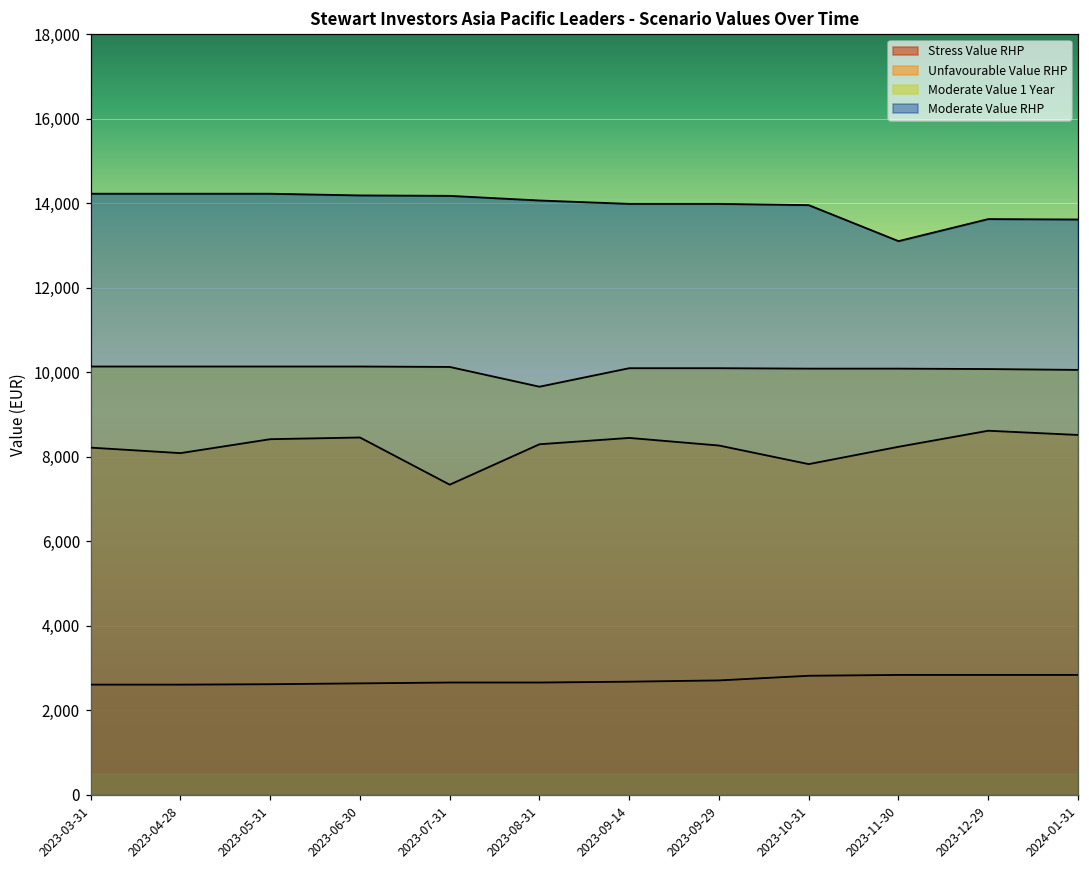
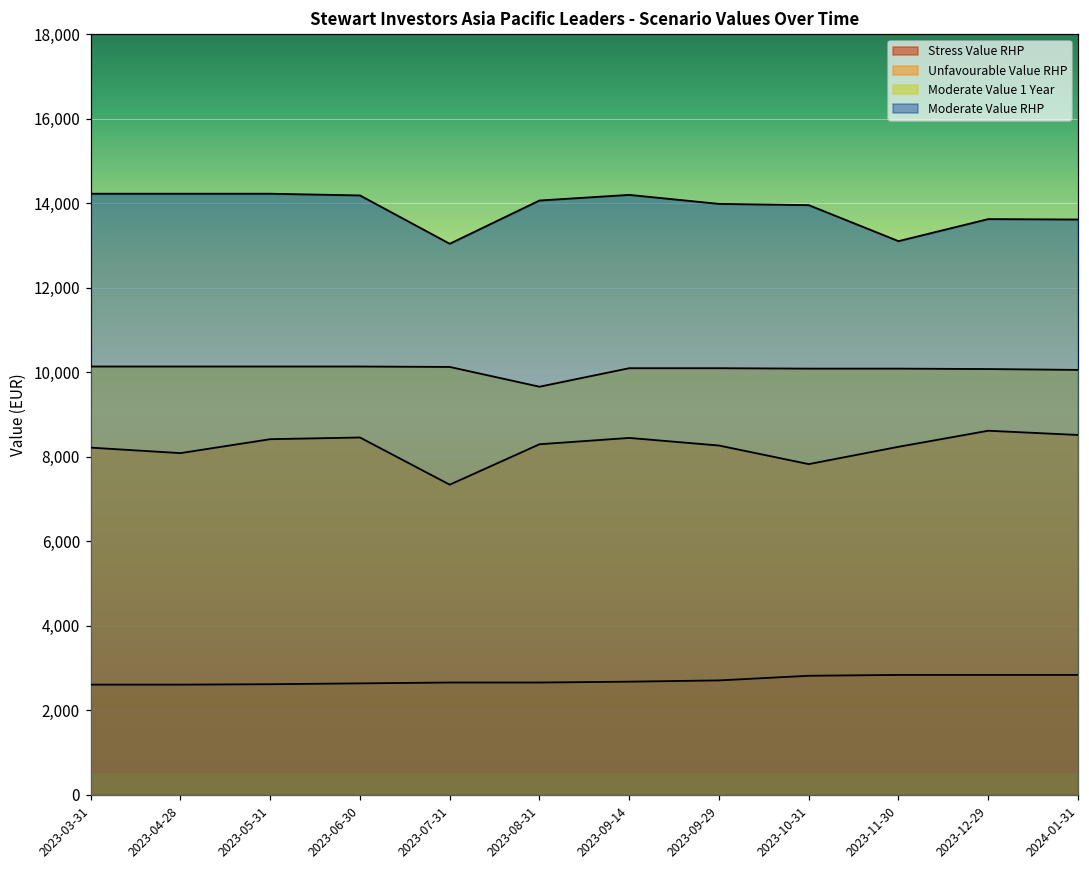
Moderate Value RHP, 2023-07-31: 14,200 -> 13,000
Moderate Value RHP, 2023-09-14: 14,000 -> 14,200
